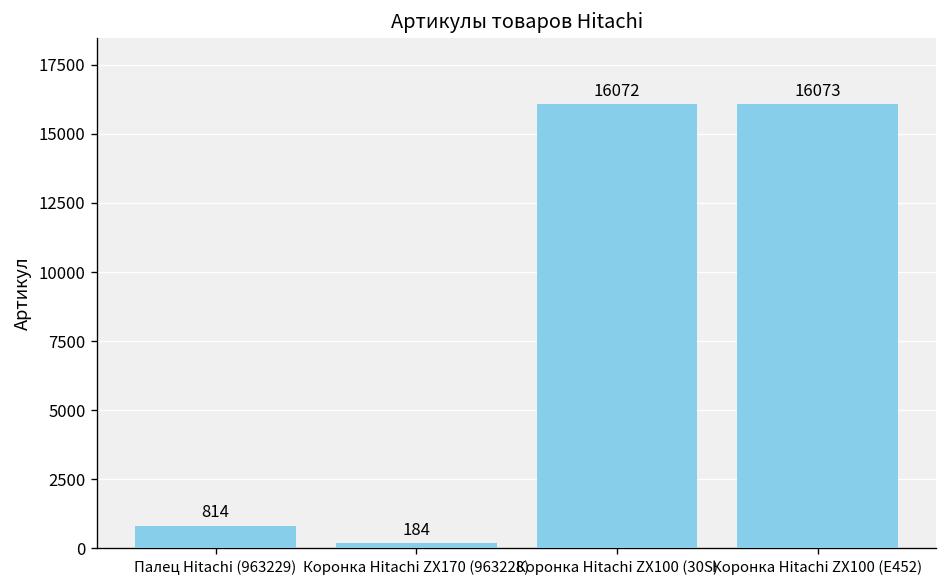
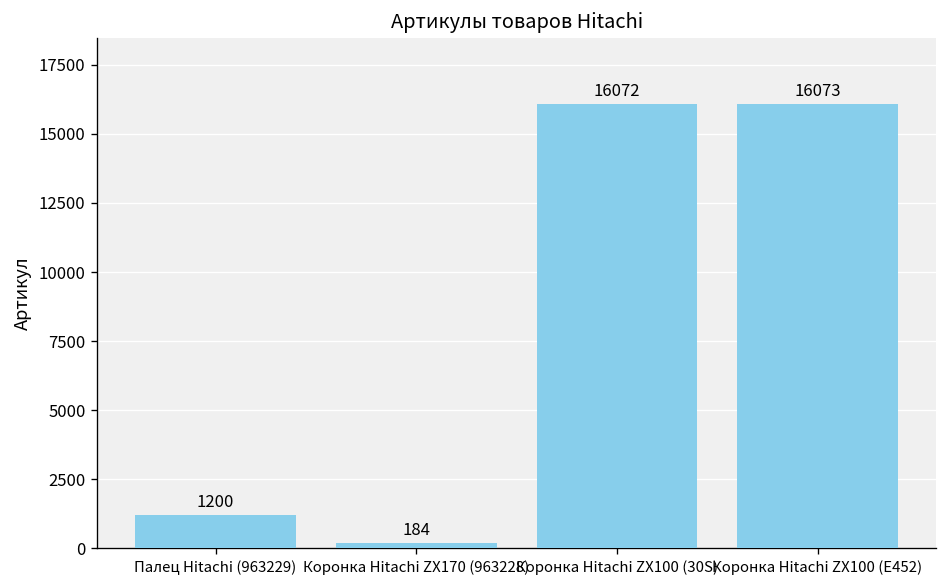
Палец Hitachi (963229): 814 -> 1200
